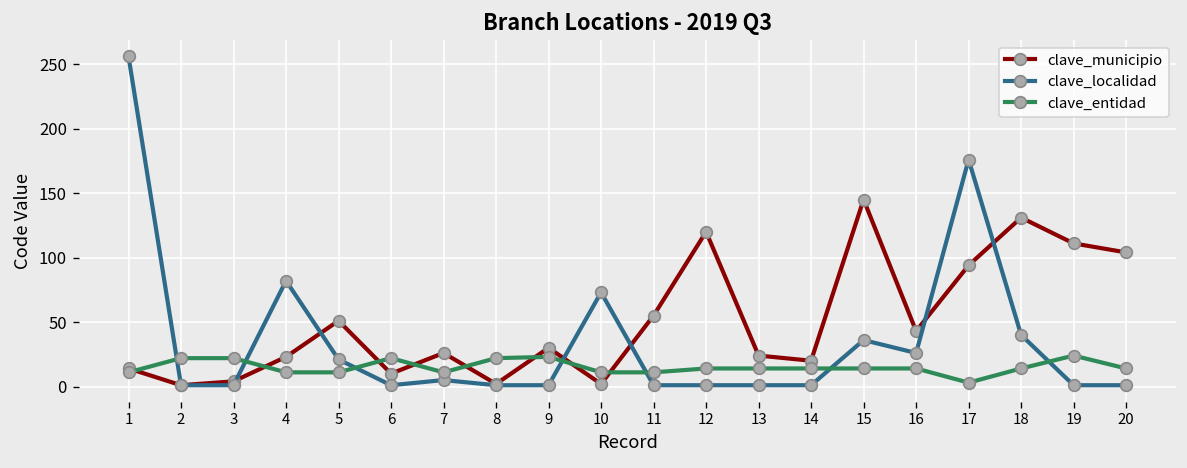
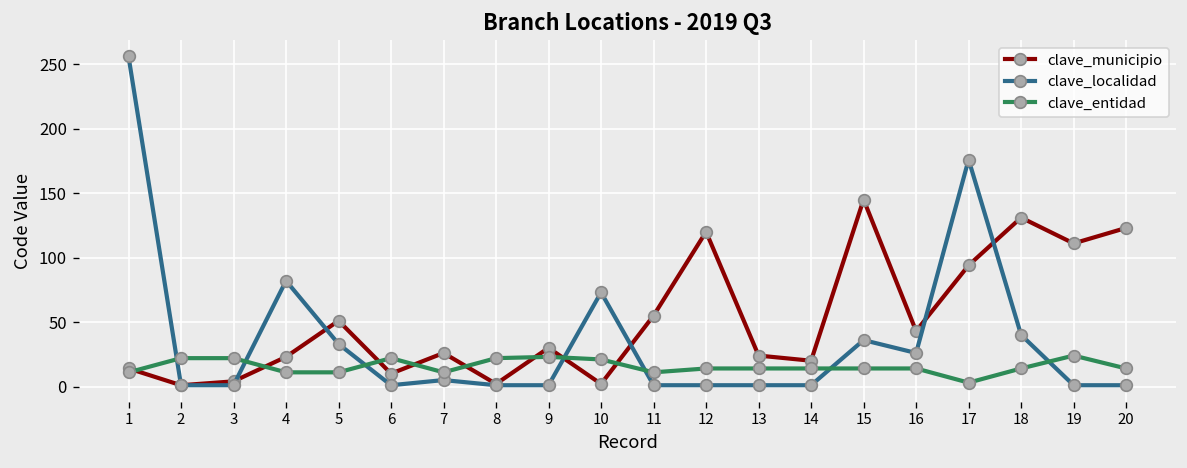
clave_localidad, 5: 21 -> 33
clave_entidad, 10: 11 -> 21
clave_municipio, 20: 104 -> 123
